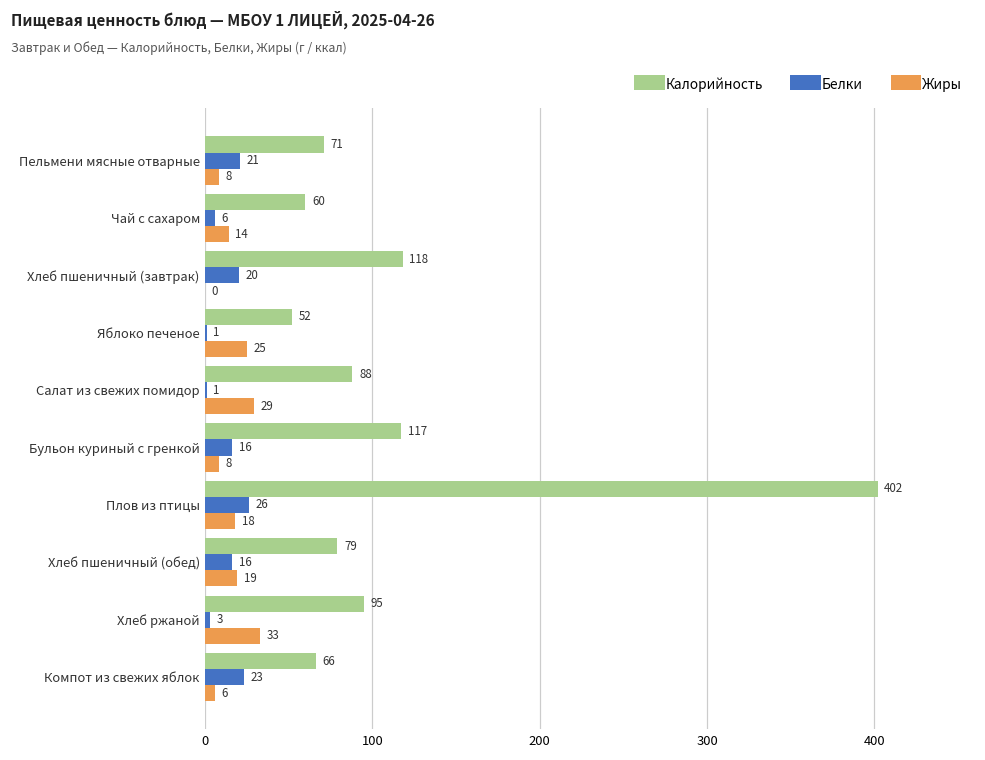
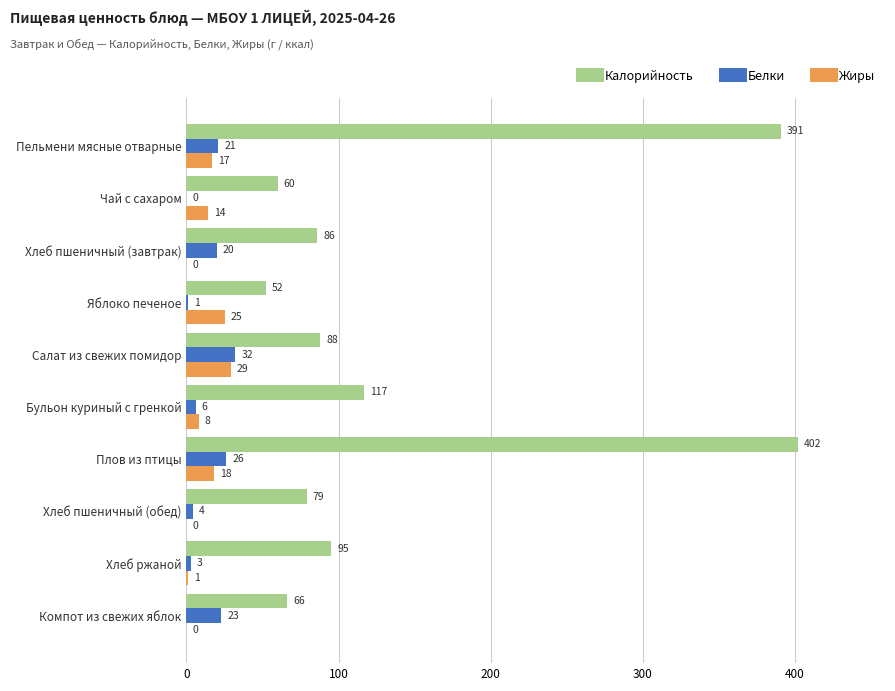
Калорийность, Пельмени мясные отварные: 71 -> 391
Жиры, Пельмени мясные отварные: 8 -> 17
Белки, Чай с сахаром: 6 -> 0
Калорийность, Хлеб пшеничный (завтрак): 118 -> 86
Белки, Салат из свежих помидор: 1 -> 32
Белки, Бульон куриный с гренкой: 16 -> 6
Белки, Хлеб пшеничный (обед): 16 -> 4
Жиры, Хлеб пшеничный (обед): 19 -> 0
Жиры, Хлеб ржаной: 33 -> 1
Жиры, Компот из свежих яблок: 6 -> 0
